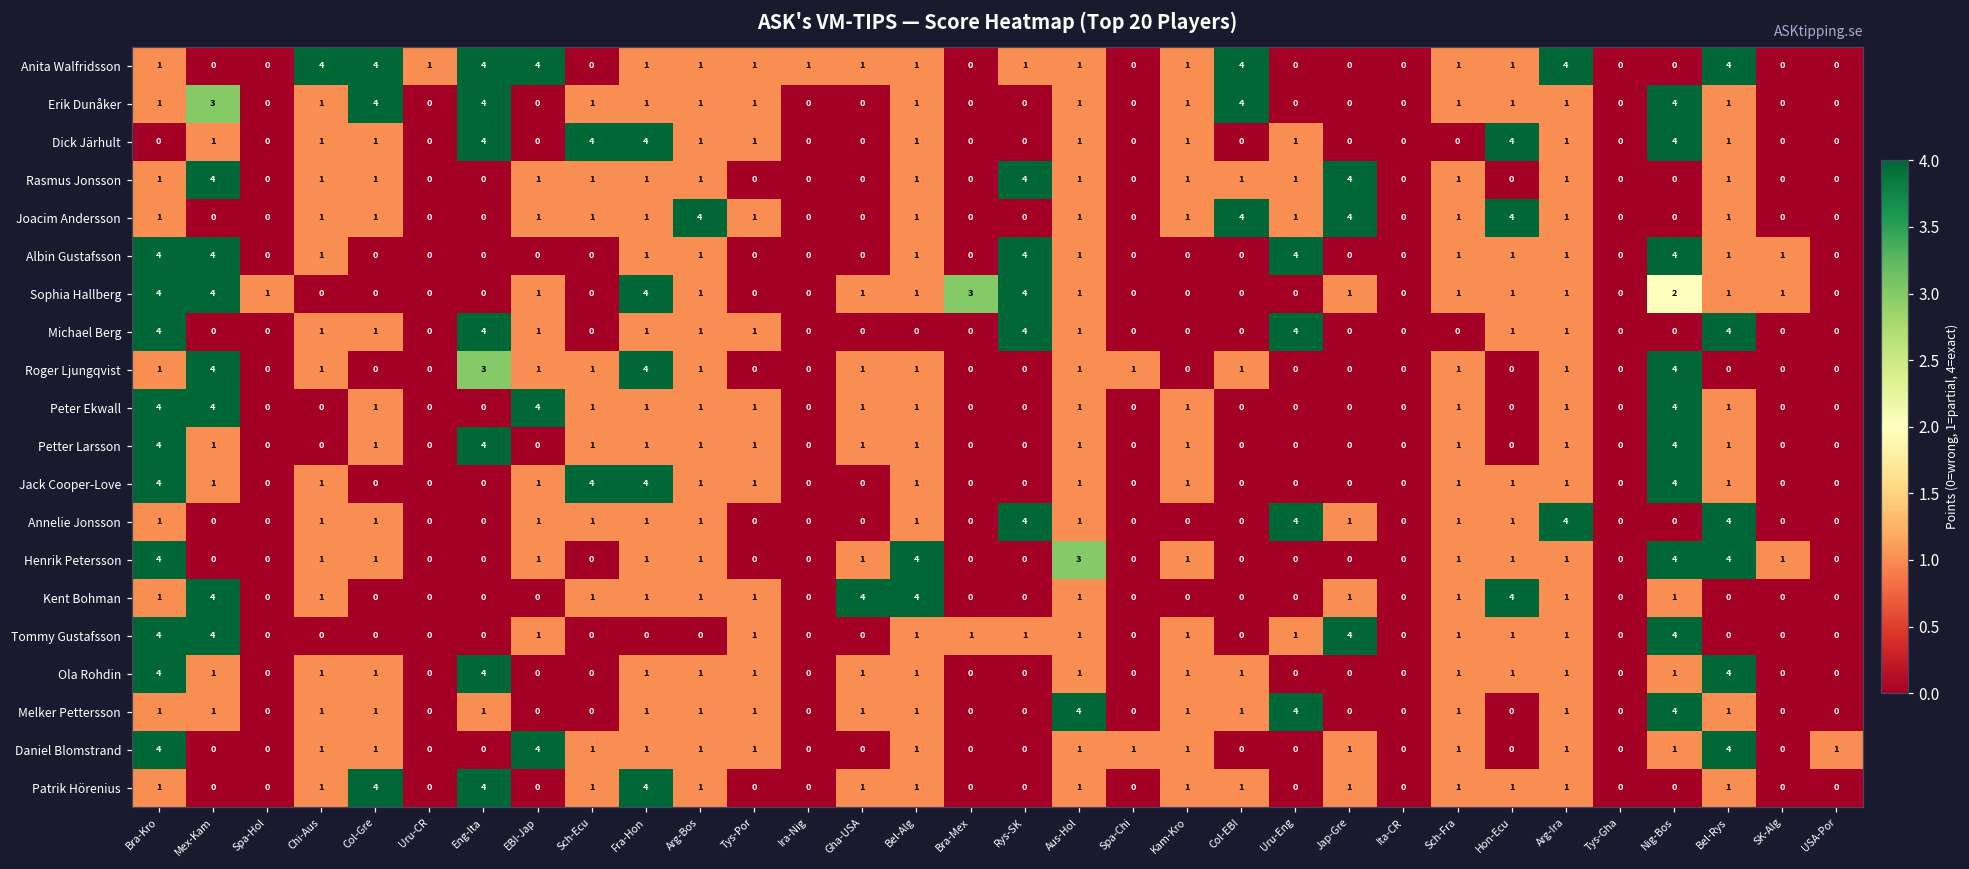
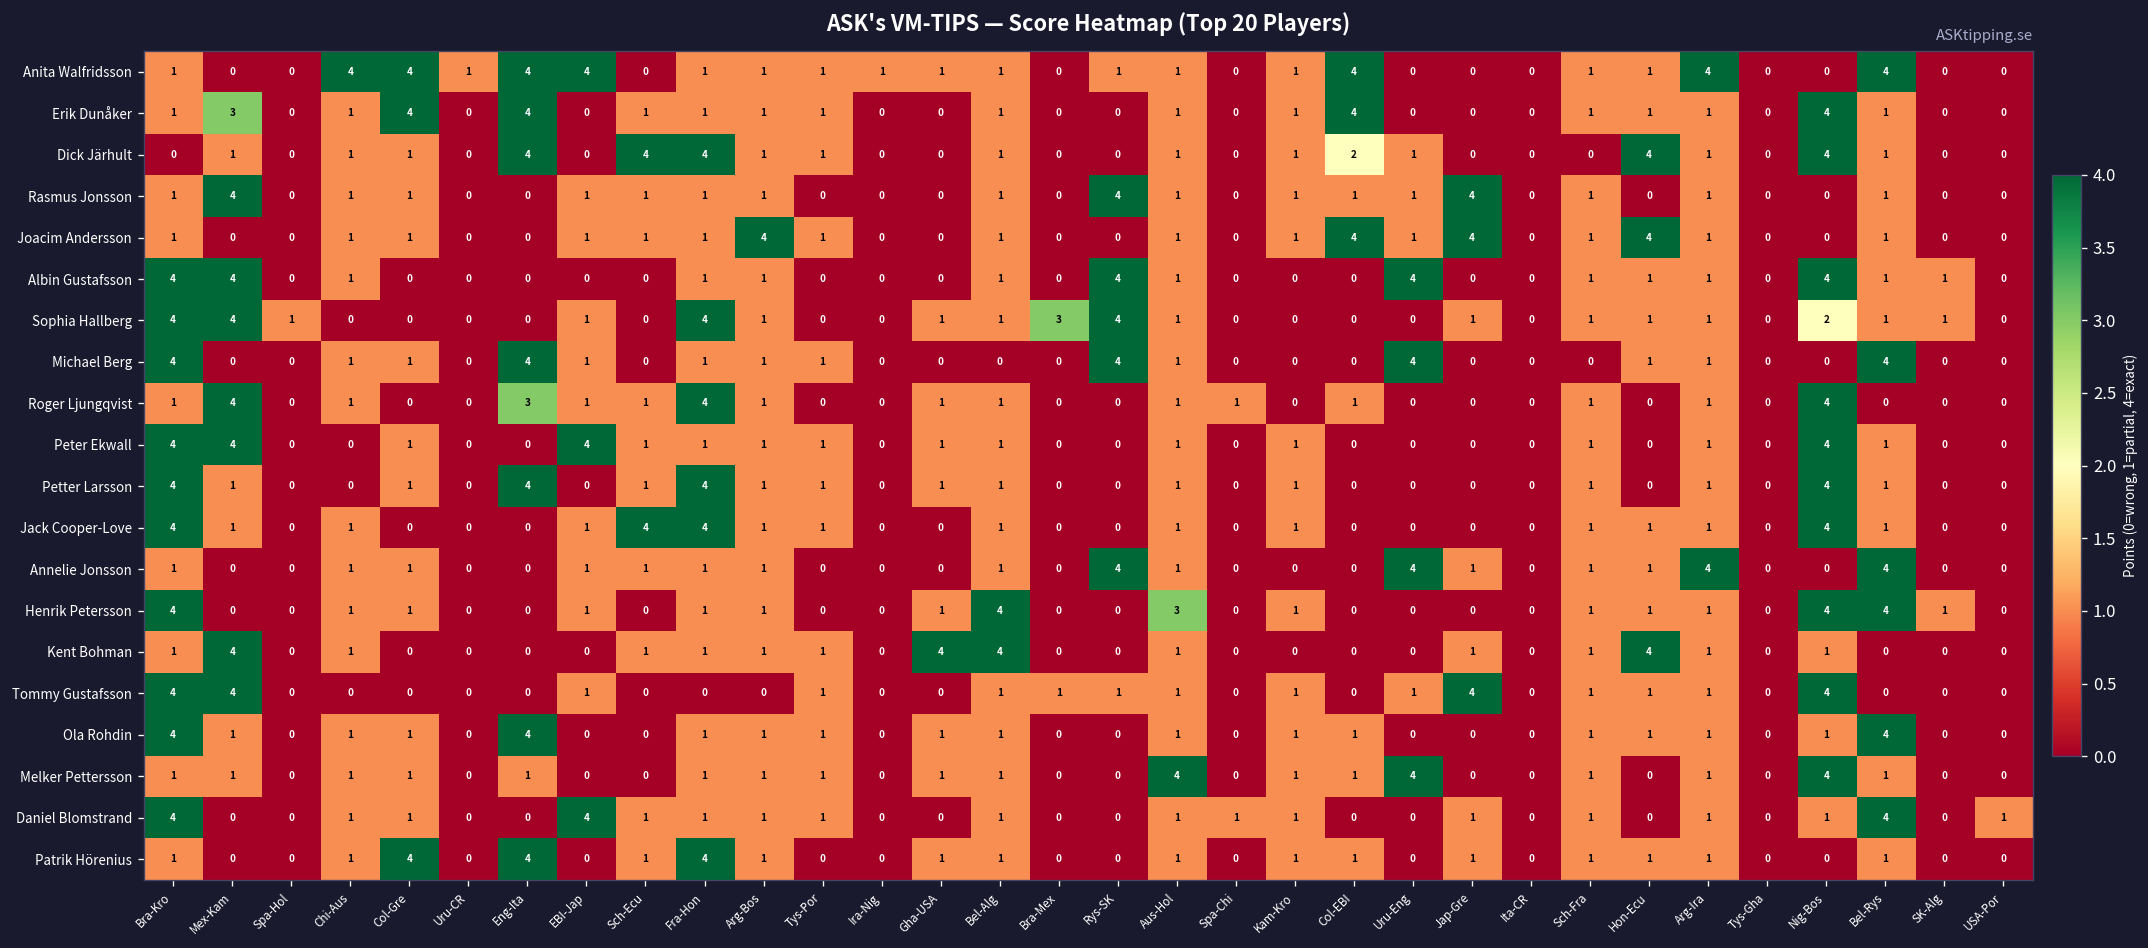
Dick Järhult, Col-EBI: 0 -> 2
Petter Larsson, Fra-Hon: 1 -> 4
